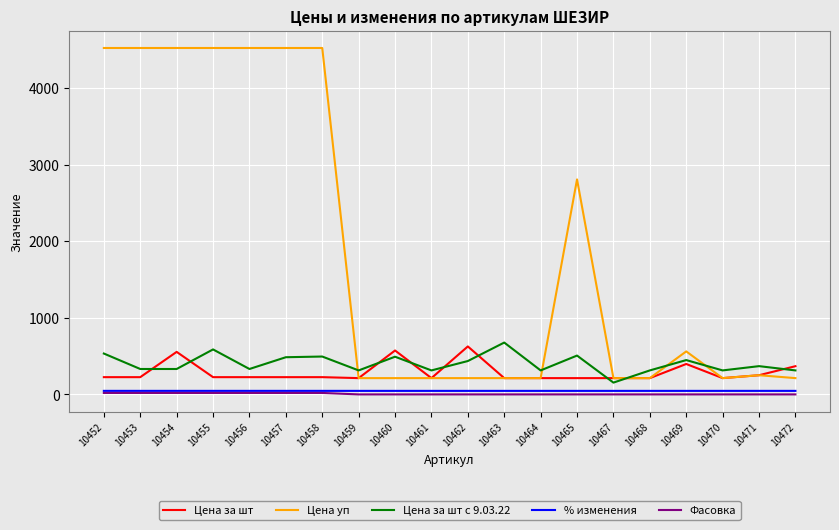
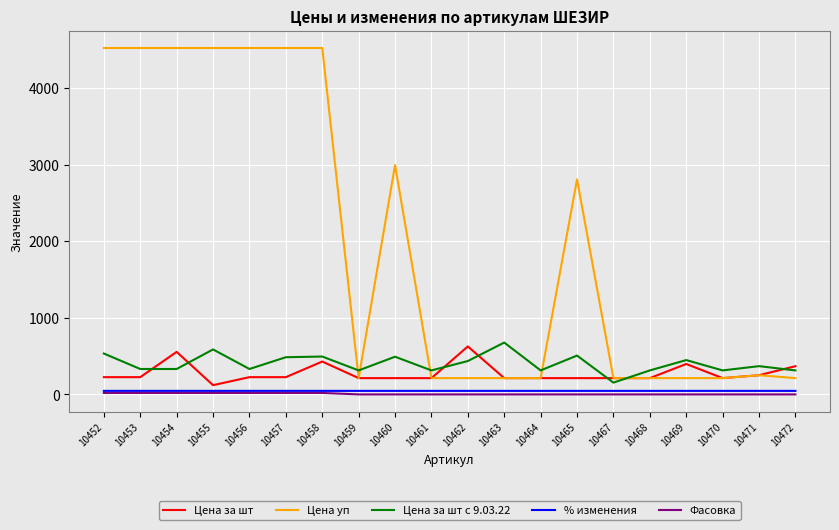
Цена за шт, 10455: 200 -> 100
Цена за шт, 10458: 200 -> 400
Цена за шт, 10460: 600 -> 200
Цена уп, 10460: 200 -> 3000
Цена уп, 10469: 600 -> 200
